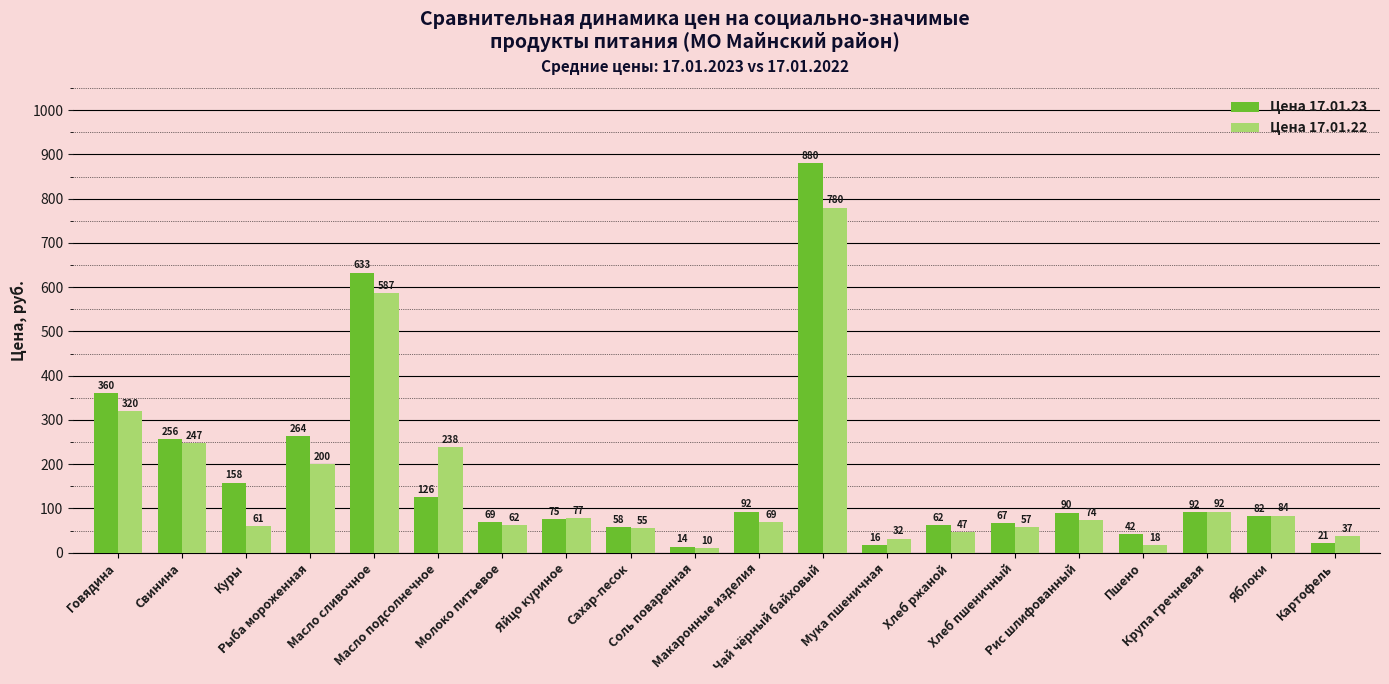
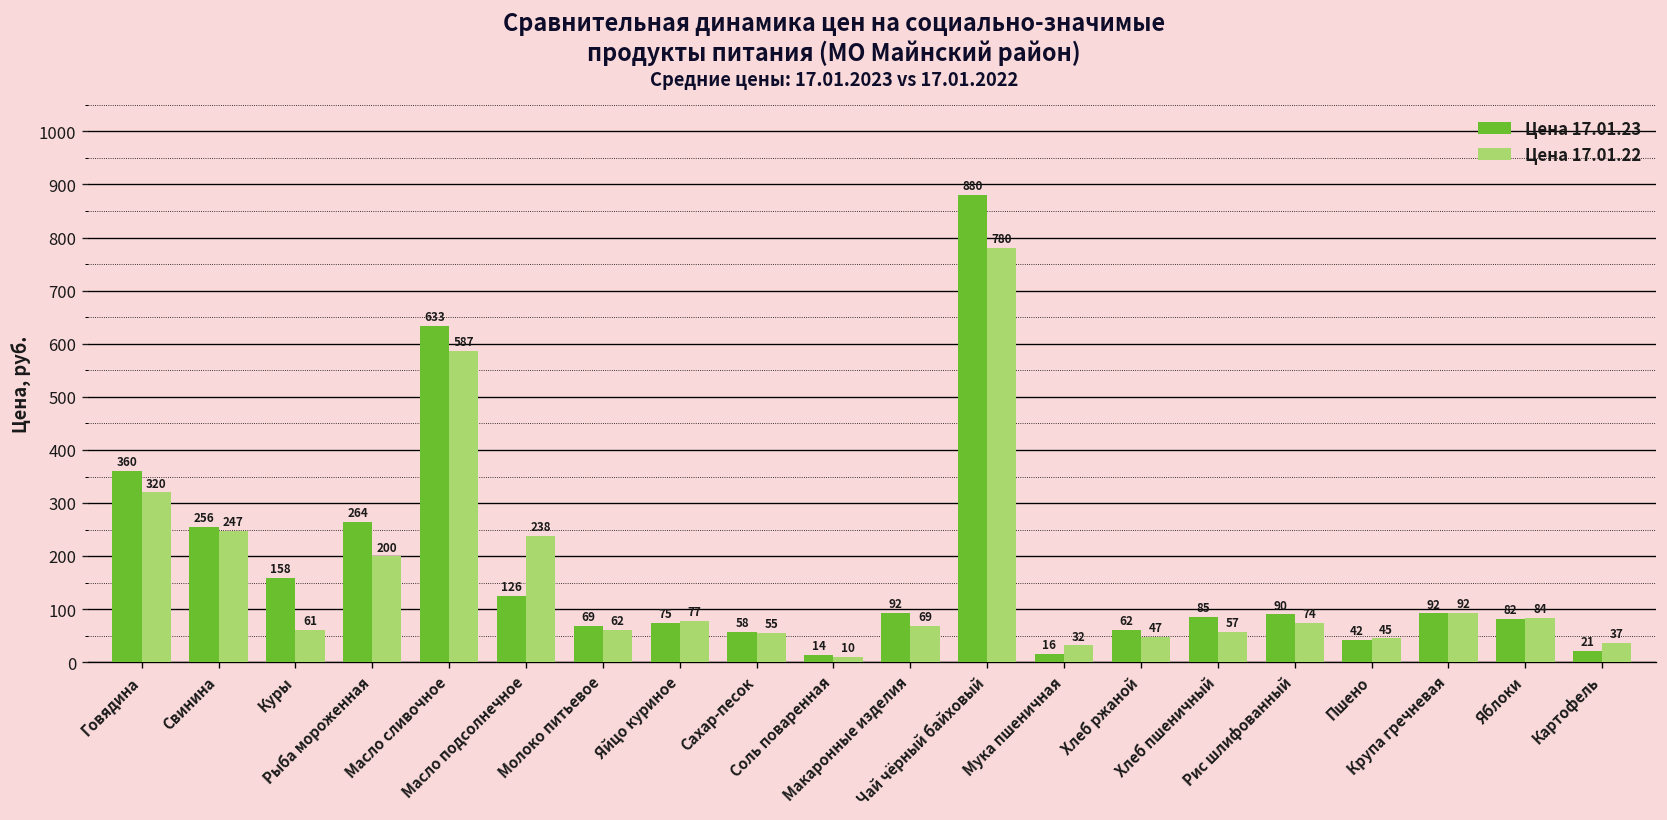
Цена 17.01.23, Хлеб пшеничный: 67 -> 85
Цена 17.01.22, Пшено: 18 -> 45
